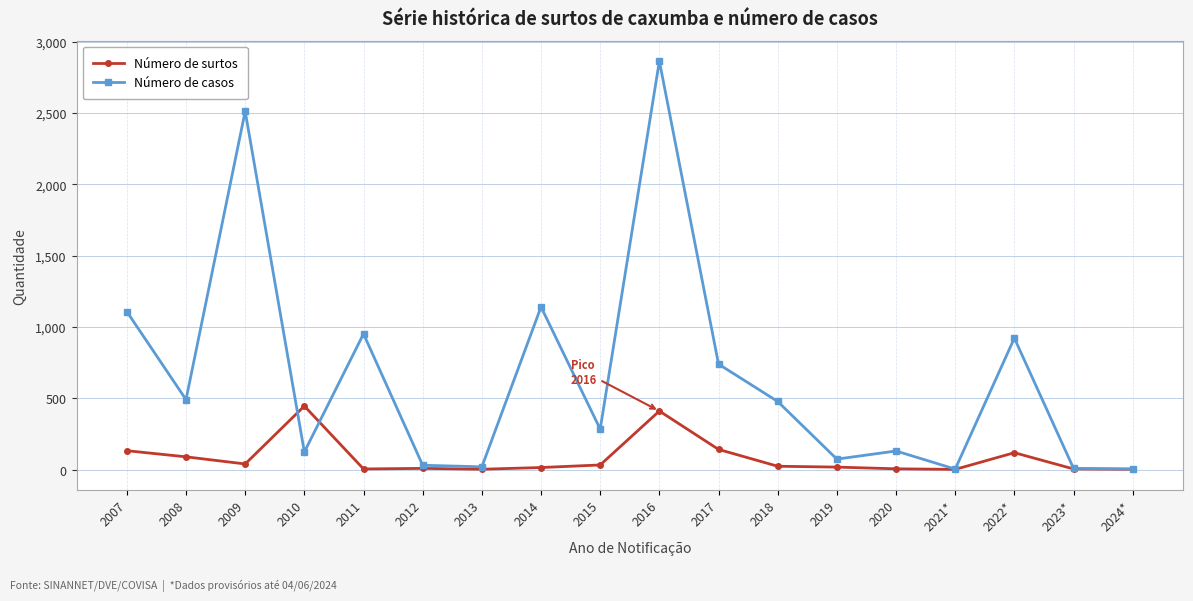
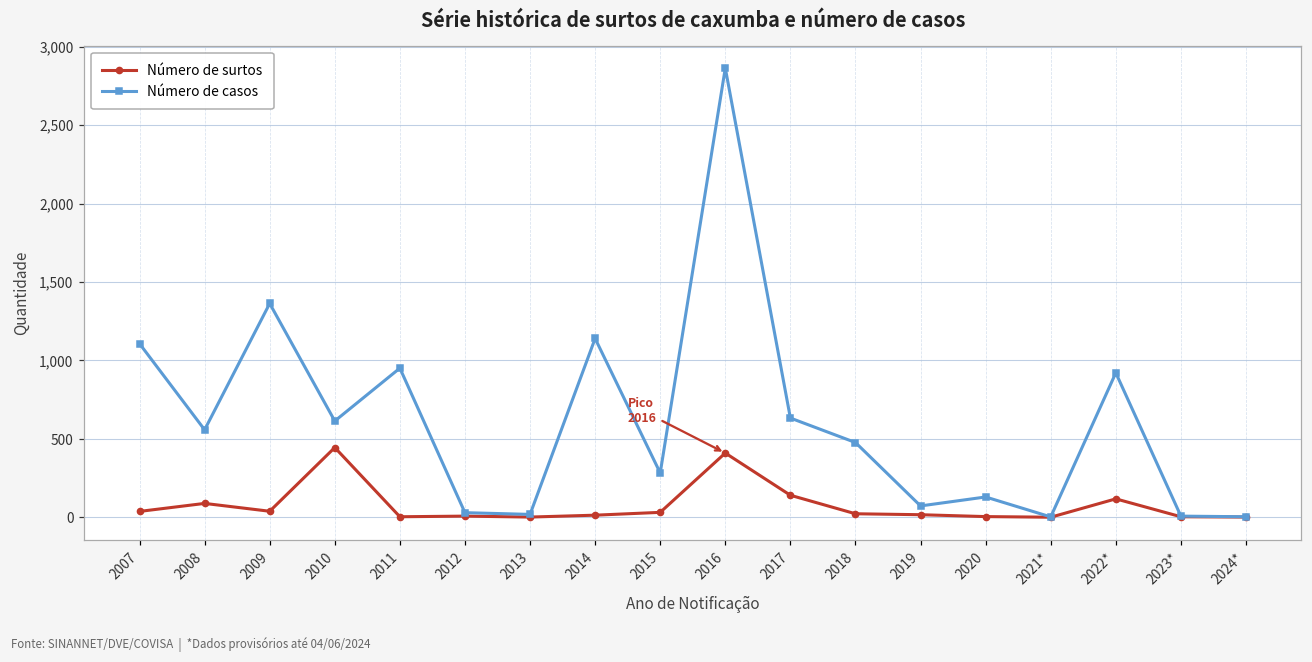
Número de surtos, 2007: 130 -> 40
Número de casos, 2008: 490 -> 560
Número de casos, 2009: 2,510 -> 1,360
Número de casos, 2010: 120 -> 610
Número de casos, 2017: 740 -> 630
